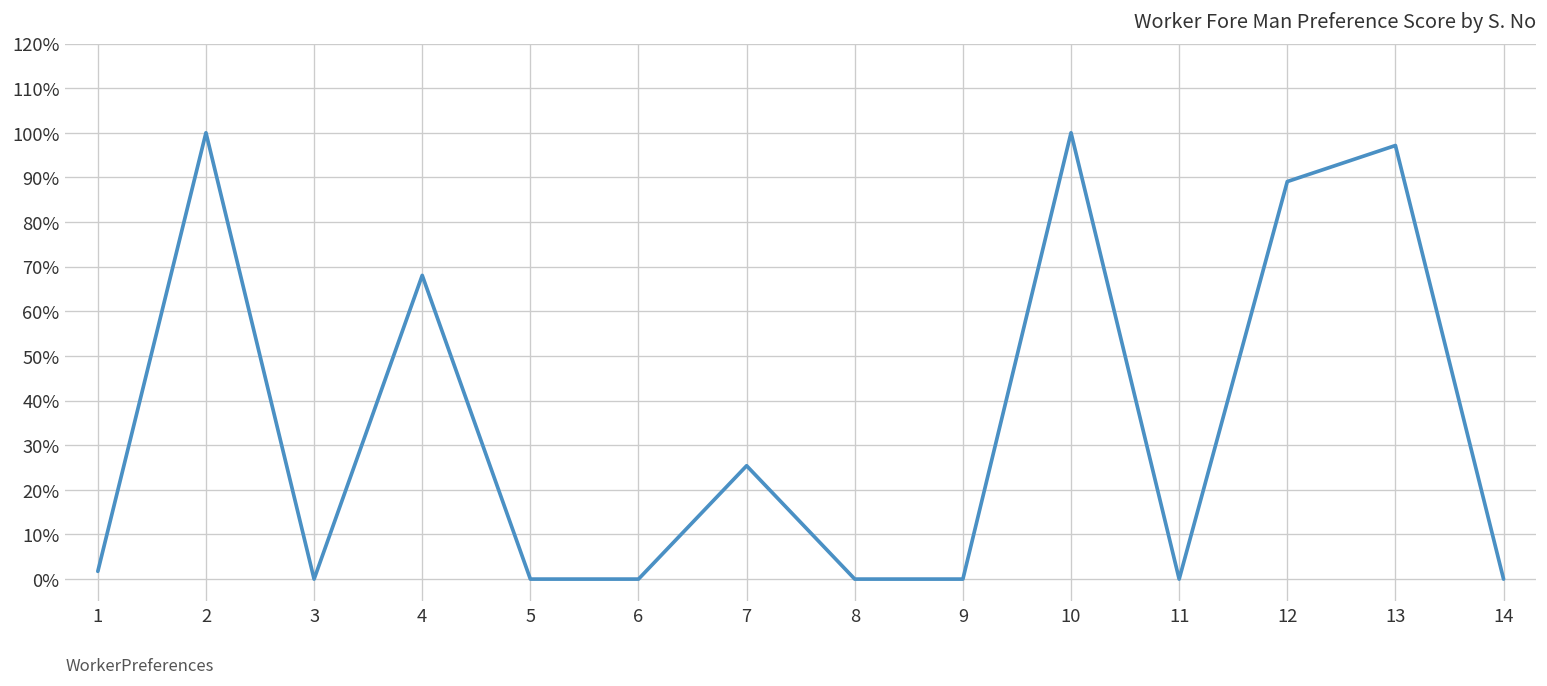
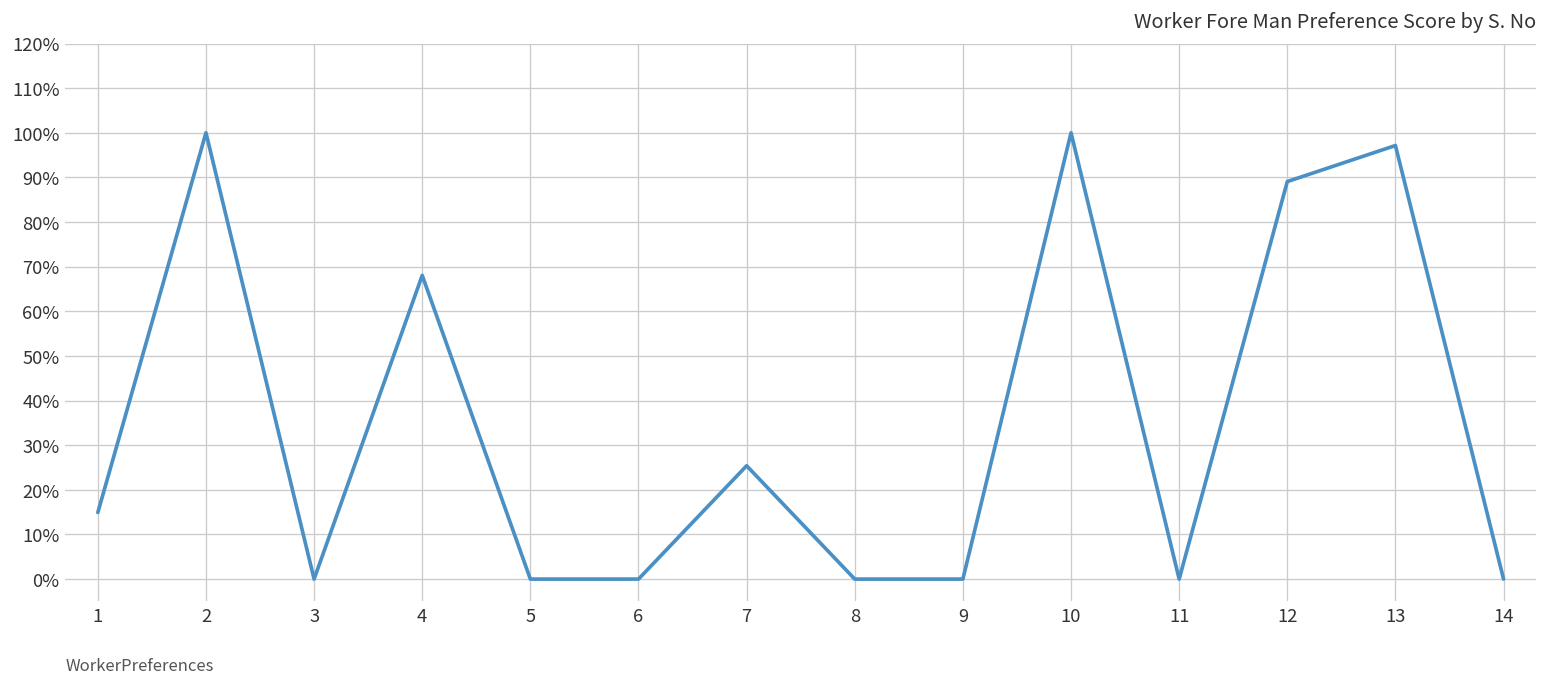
1: 2% -> 15%
